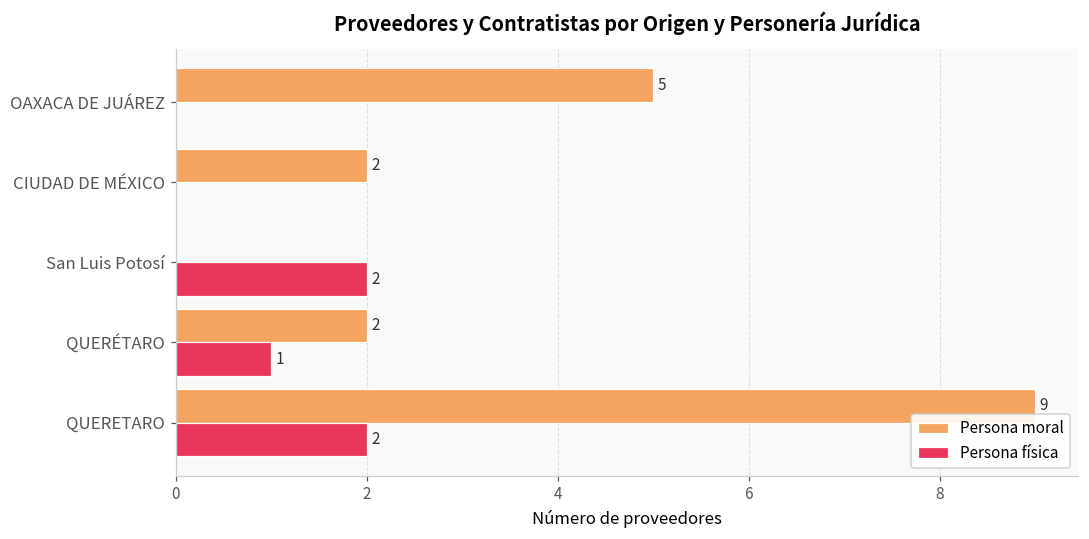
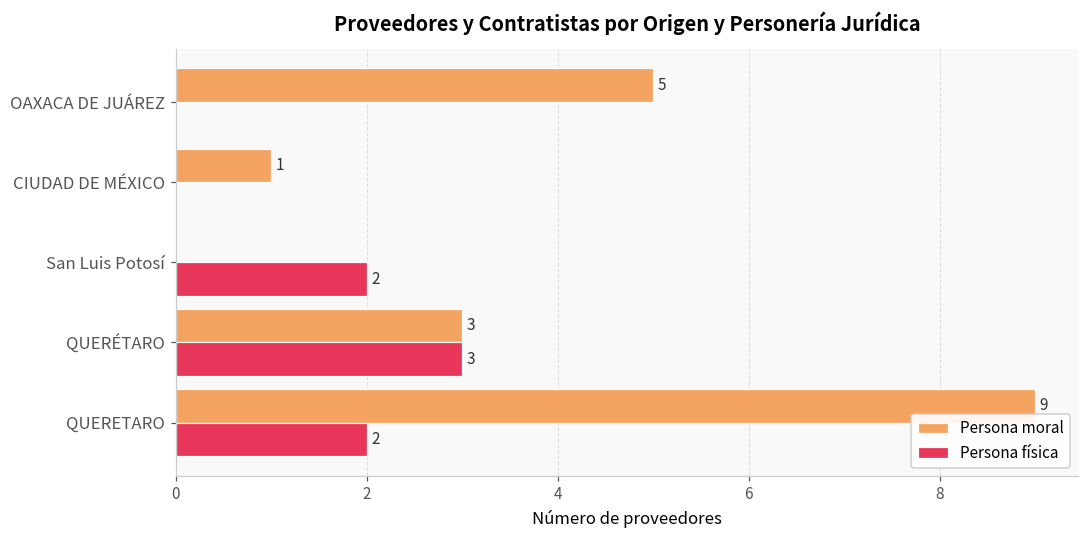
Persona moral, CIUDAD DE MÉXICO: 2 -> 1
Persona moral, QUERÉTARO: 2 -> 3
Persona física, QUERÉTARO: 1 -> 3
